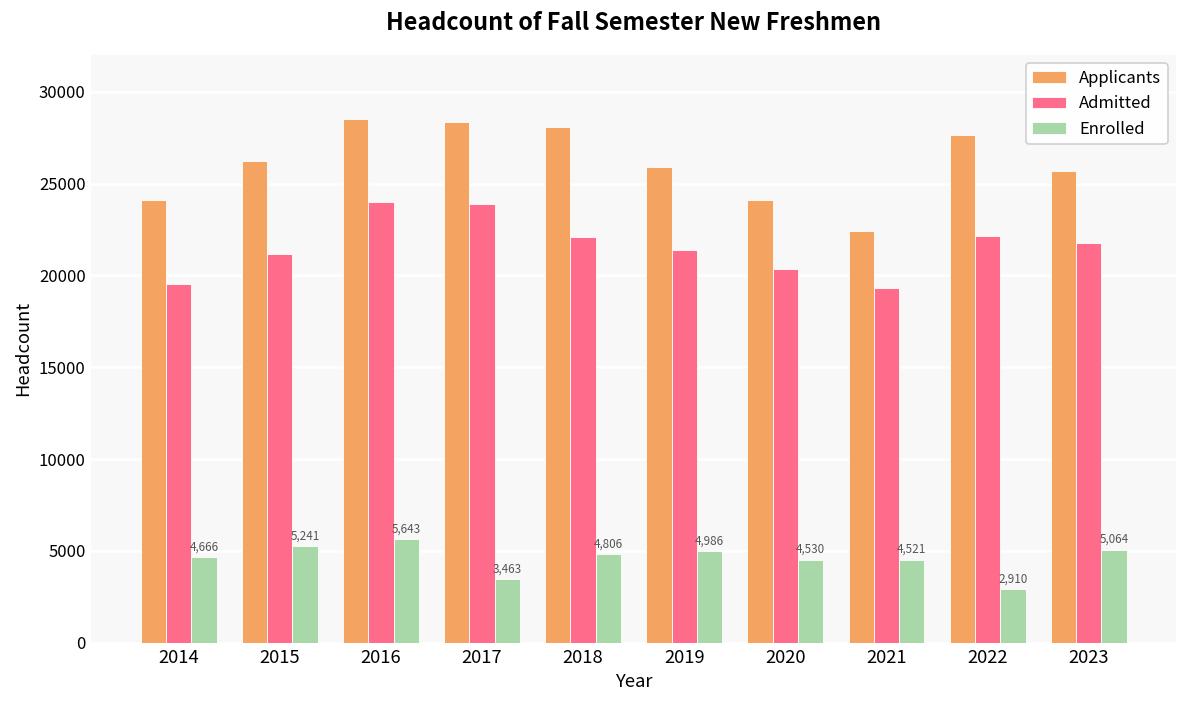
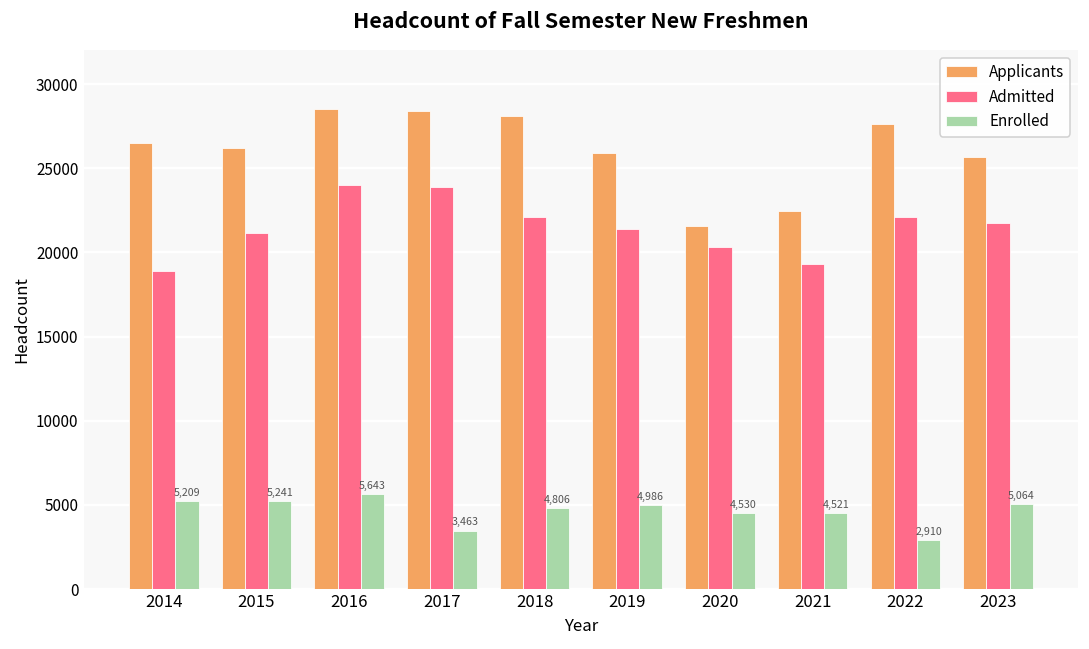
Applicants, 2014: 24100 -> 26500
Admitted, 2014: 19500 -> 18900
Enrolled, 2014: 4,666 -> 5,209
Applicants, 2020: 24100 -> 21600
